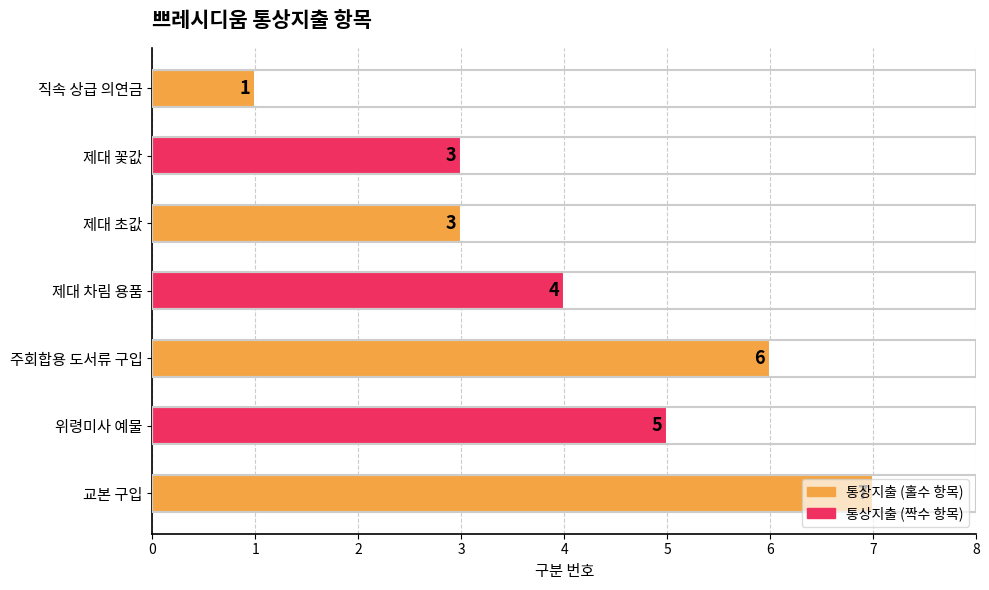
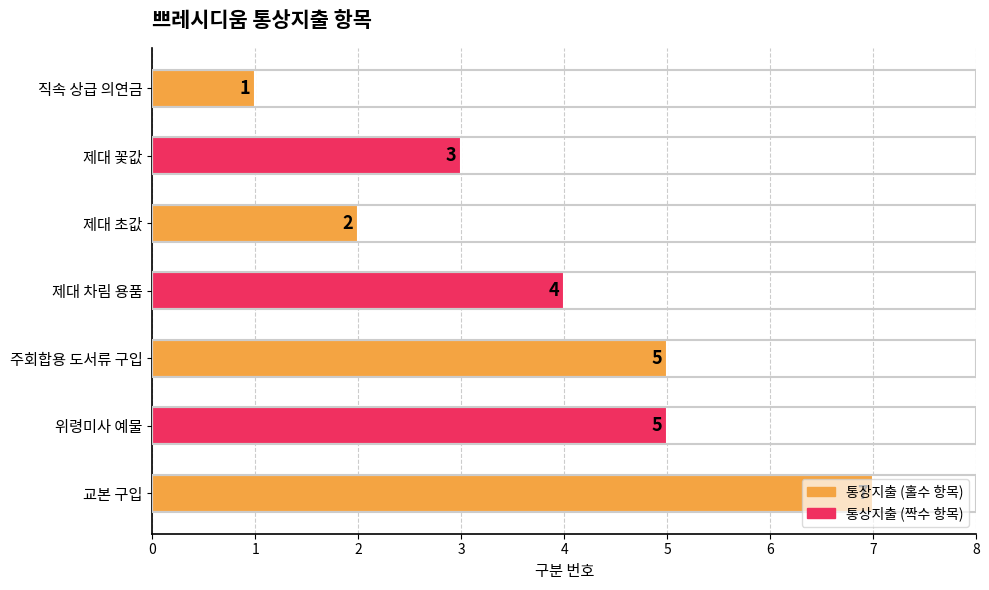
제대 초값: 3 -> 2
주회합용 도서류 구입: 6 -> 5
